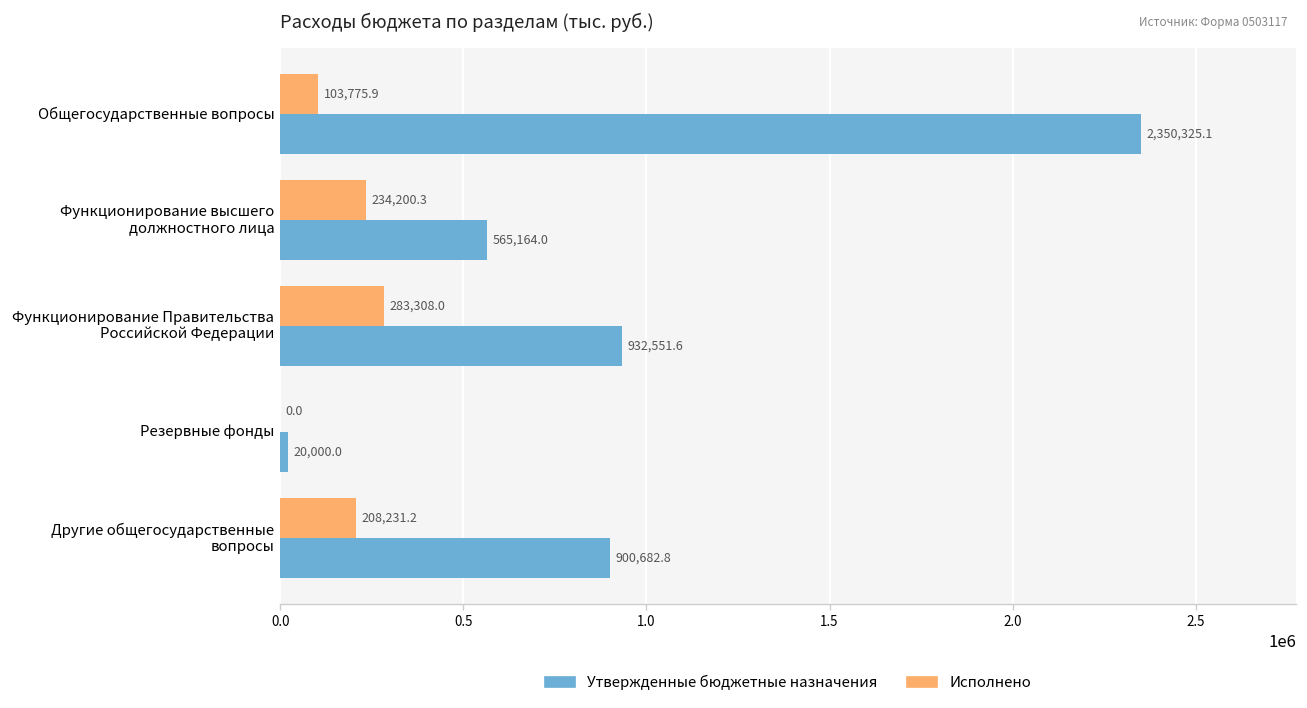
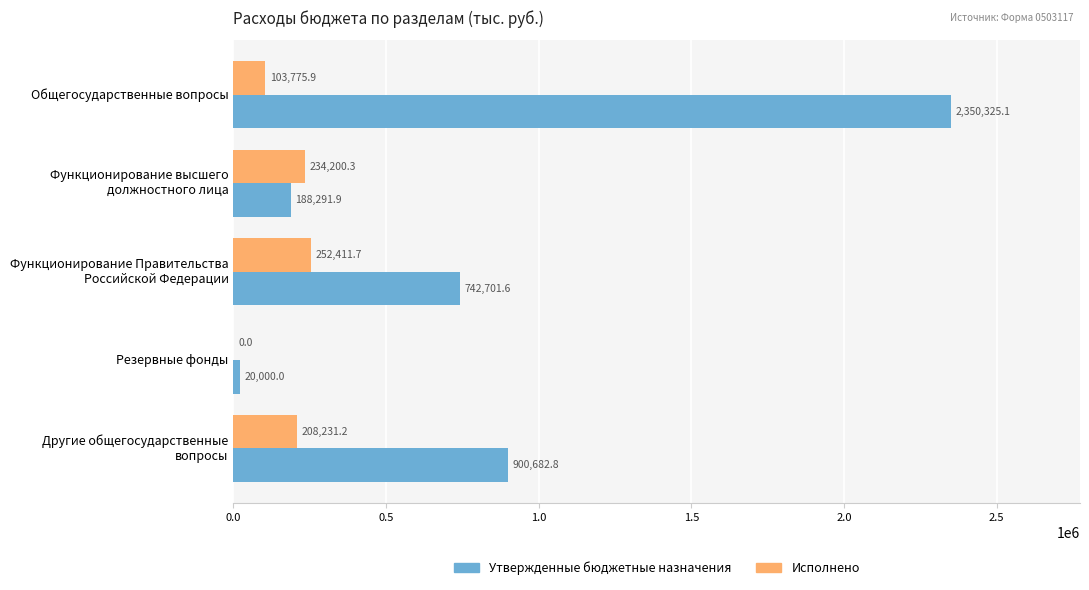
Утвержденные бюджетные назначения, Функционирование высшего должностного лица: 565,164.0 -> 188,291.9
Исполнено, Функционирование Правительства Российской Федерации: 283,308.0 -> 252,411.7
Утвержденные бюджетные назначения, Функционирование Правительства Российской Федерации: 932,551.6 -> 742,701.6
